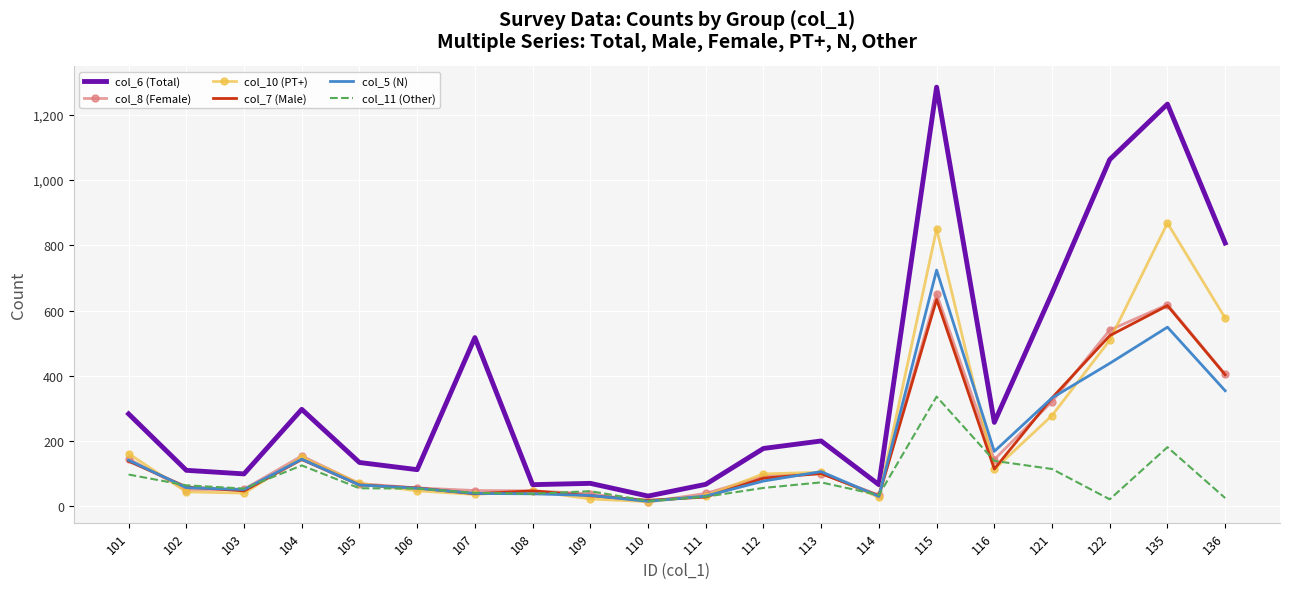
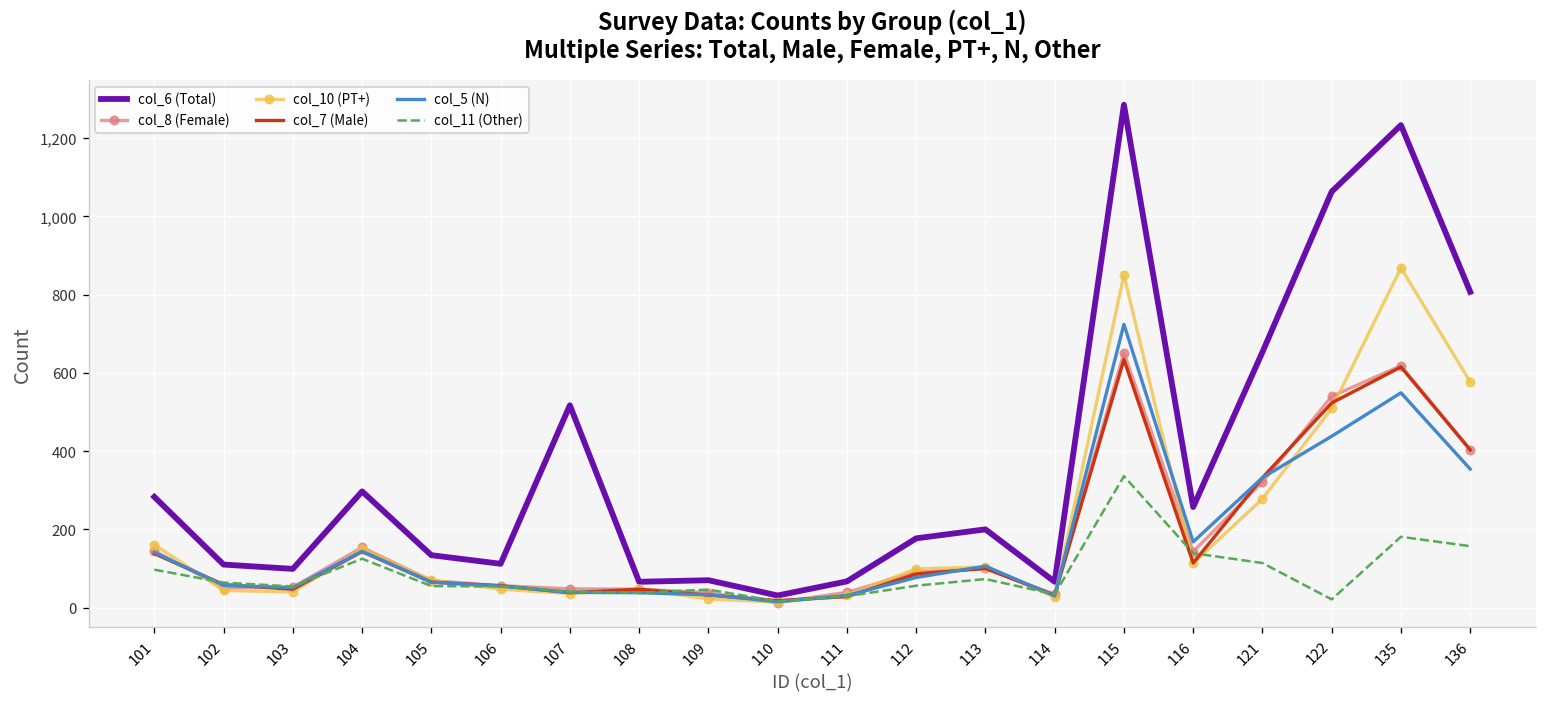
col_11 (Other), 136: 30 -> 160
